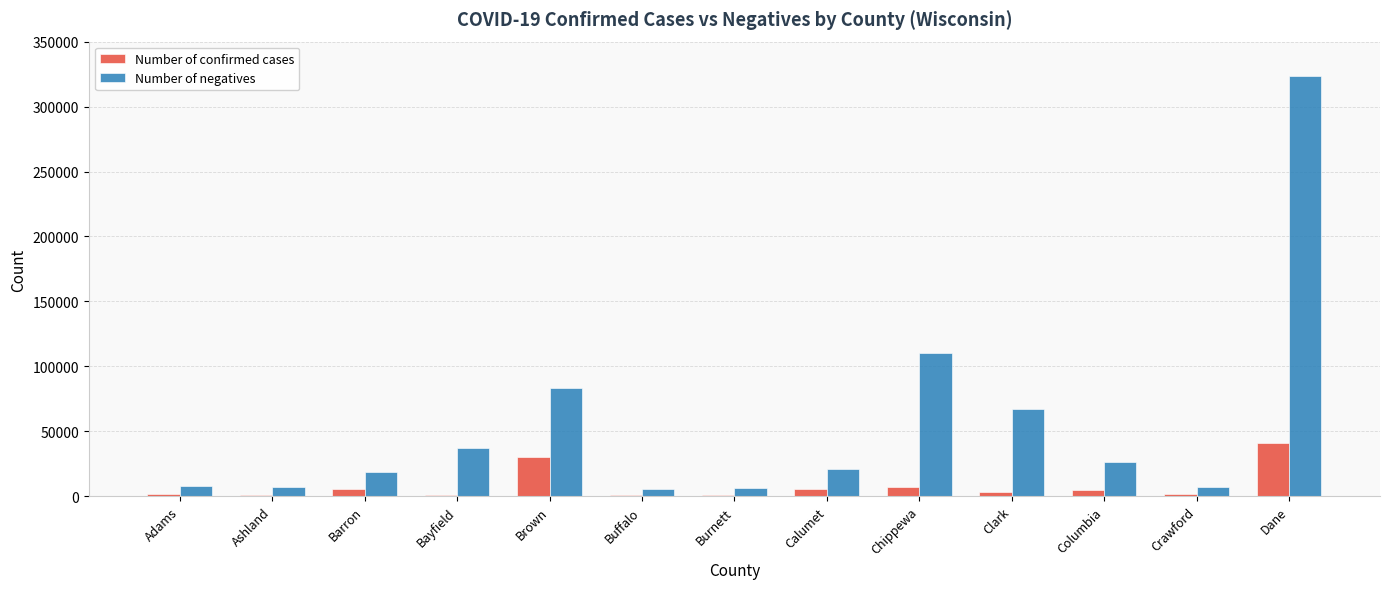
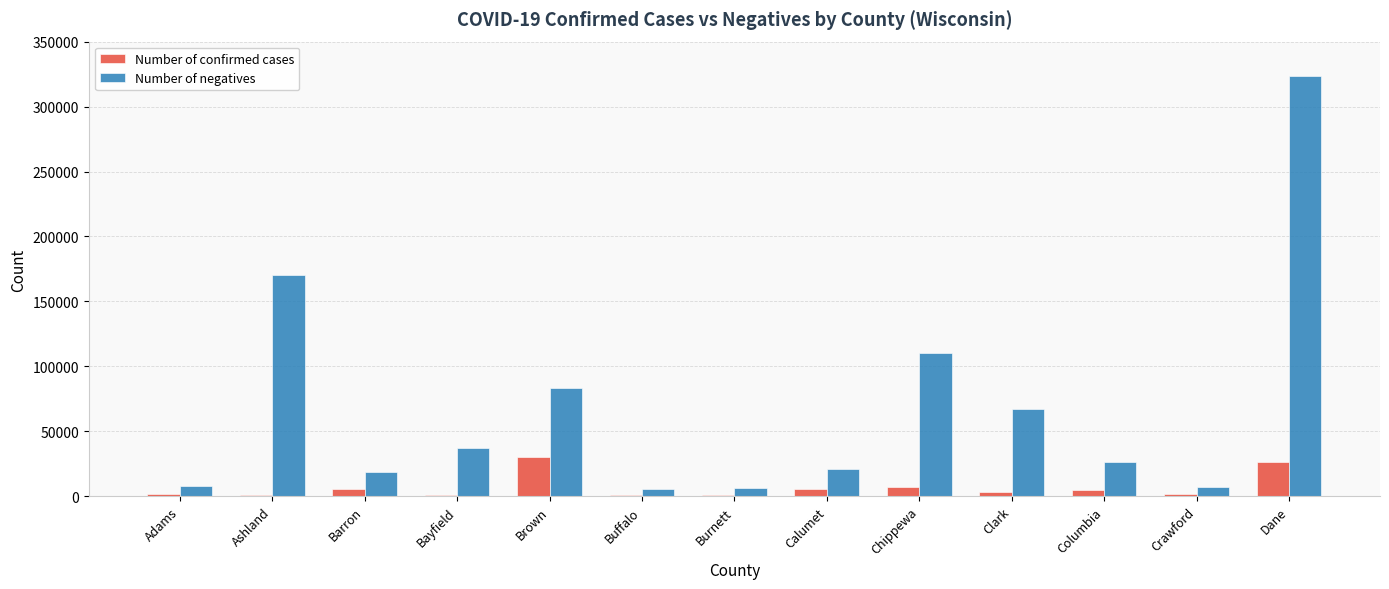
Number of negatives, Ashland: 7000 -> 170000
Number of confirmed cases, Dane: 41000 -> 26000
